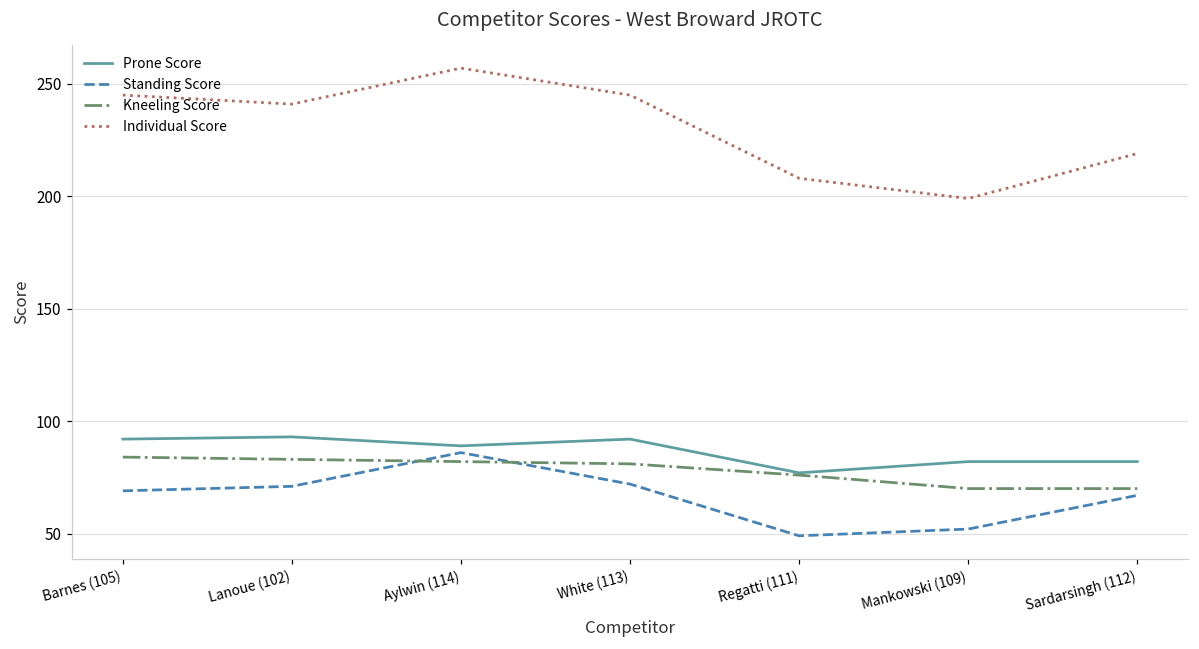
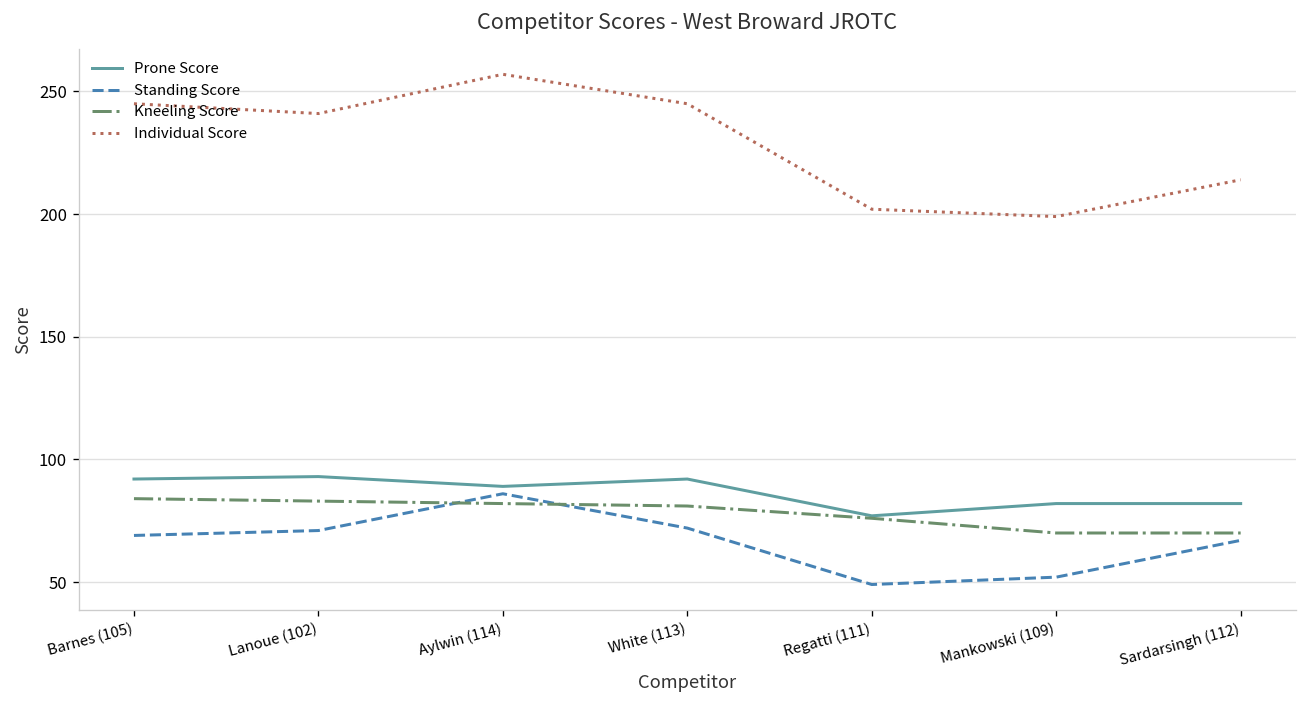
Individual Score, Regatti (111): 208 -> 202
Individual Score, Sardarsingh (112): 219 -> 214
